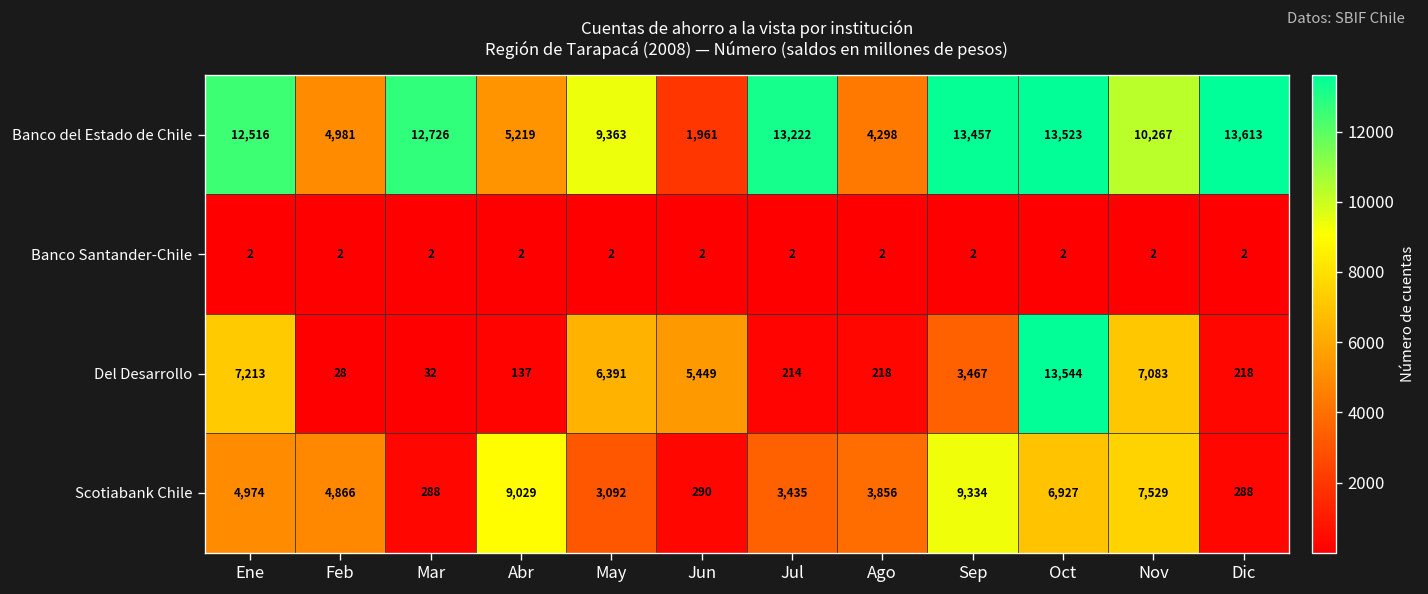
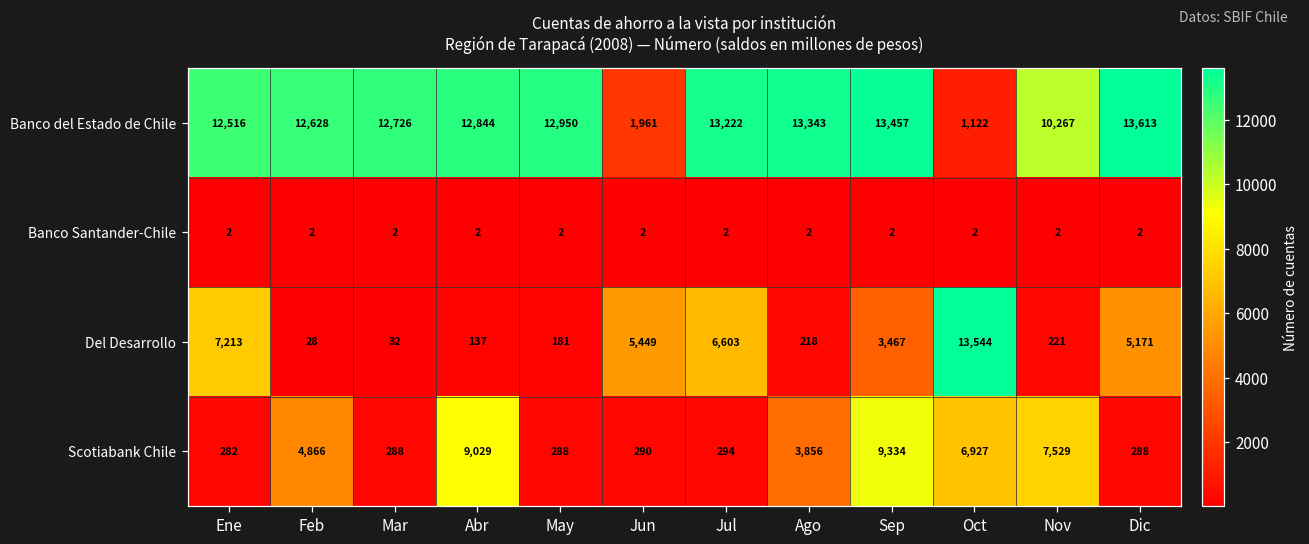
Banco del Estado de Chile, Feb: 4,981 -> 12,628
Banco del Estado de Chile, Abr: 5,219 -> 12,844
Banco del Estado de Chile, May: 9,363 -> 12,950
Banco del Estado de Chile, Ago: 4,298 -> 13,343
Banco del Estado de Chile, Oct: 13,523 -> 1,122
Del Desarrollo, May: 6,391 -> 181
Del Desarrollo, Jul: 214 -> 6,603
Del Desarrollo, Nov: 7,083 -> 221
Del Desarrollo, Dic: 218 -> 5,171
Scotiabank Chile, Ene: 4,974 -> 282
Scotiabank Chile, May: 3,092 -> 288
Scotiabank Chile, Jul: 3,435 -> 294
